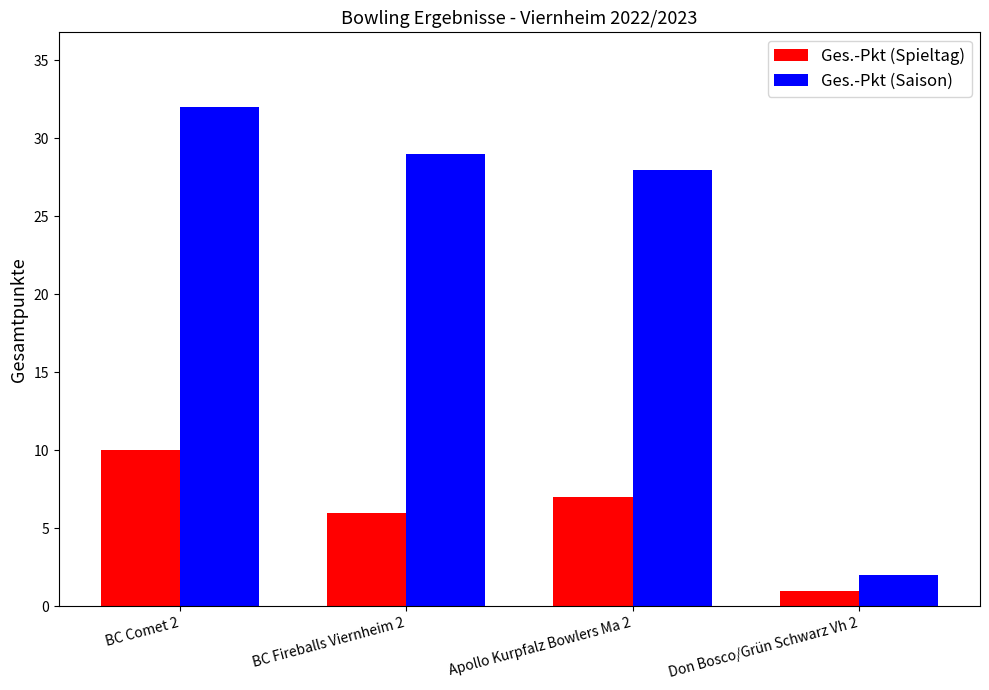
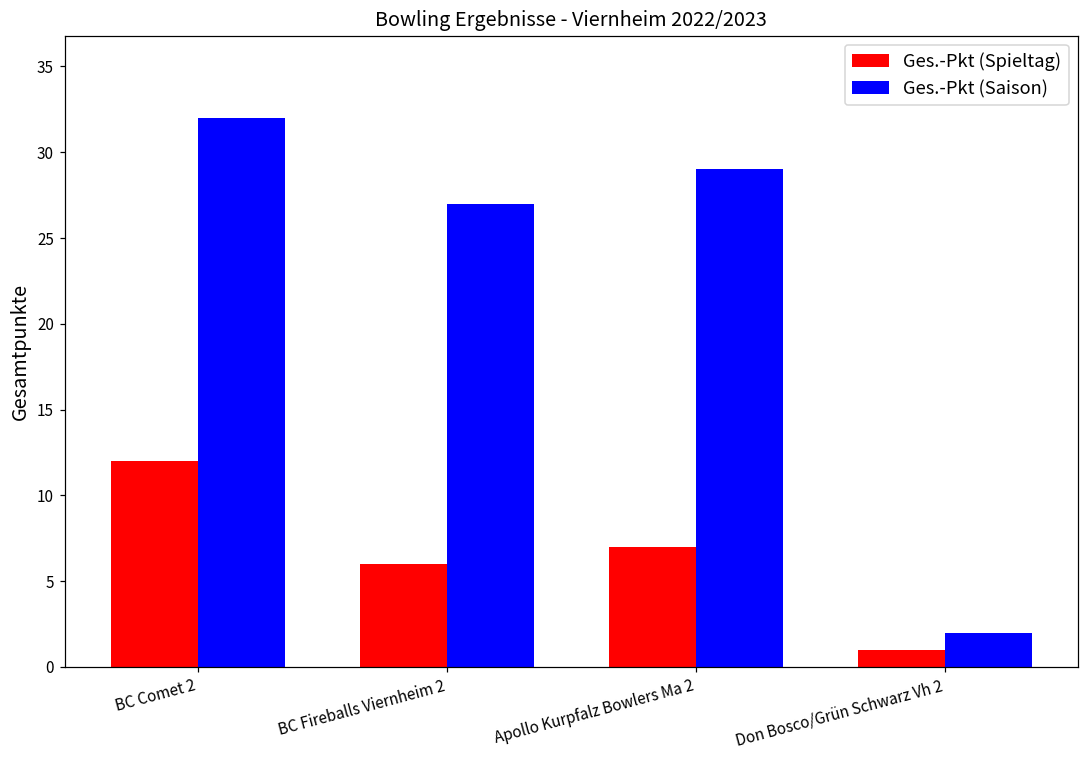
Ges.-Pkt (Spieltag), BC Comet 2: 10 -> 12
Ges.-Pkt (Saison), BC Fireballs Viernheim 2: 29 -> 27
Ges.-Pkt (Saison), Apollo Kurpfalz Bowlers Ma 2: 28 -> 29
